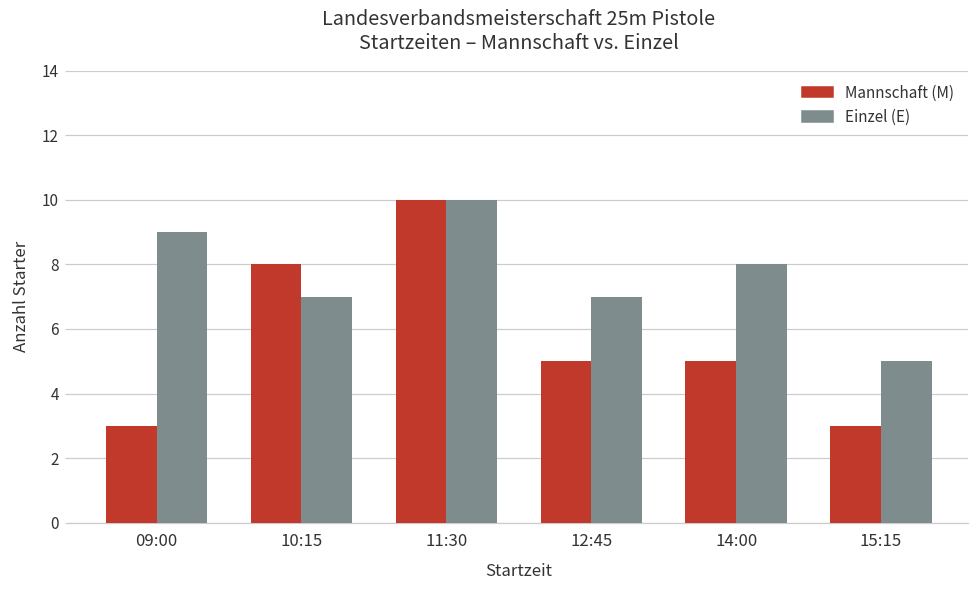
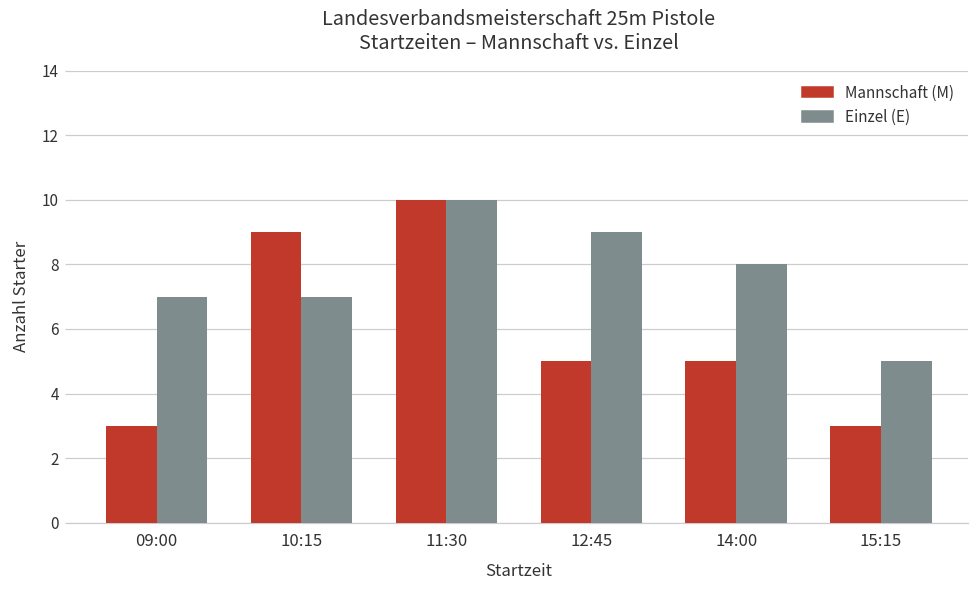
Einzel (E), 09:00: 9 -> 7
Mannschaft (M), 10:15: 8 -> 9
Einzel (E), 12:45: 7 -> 9
